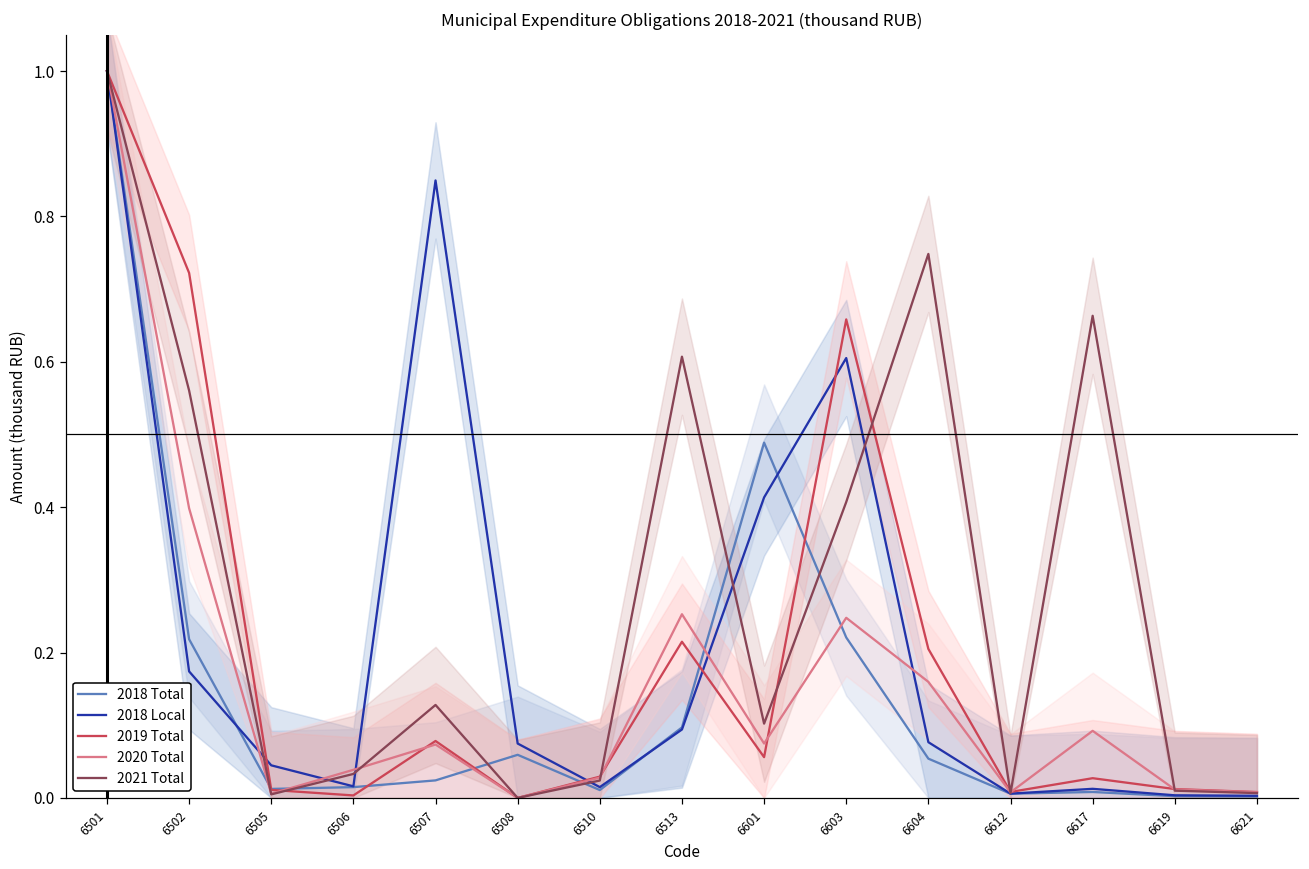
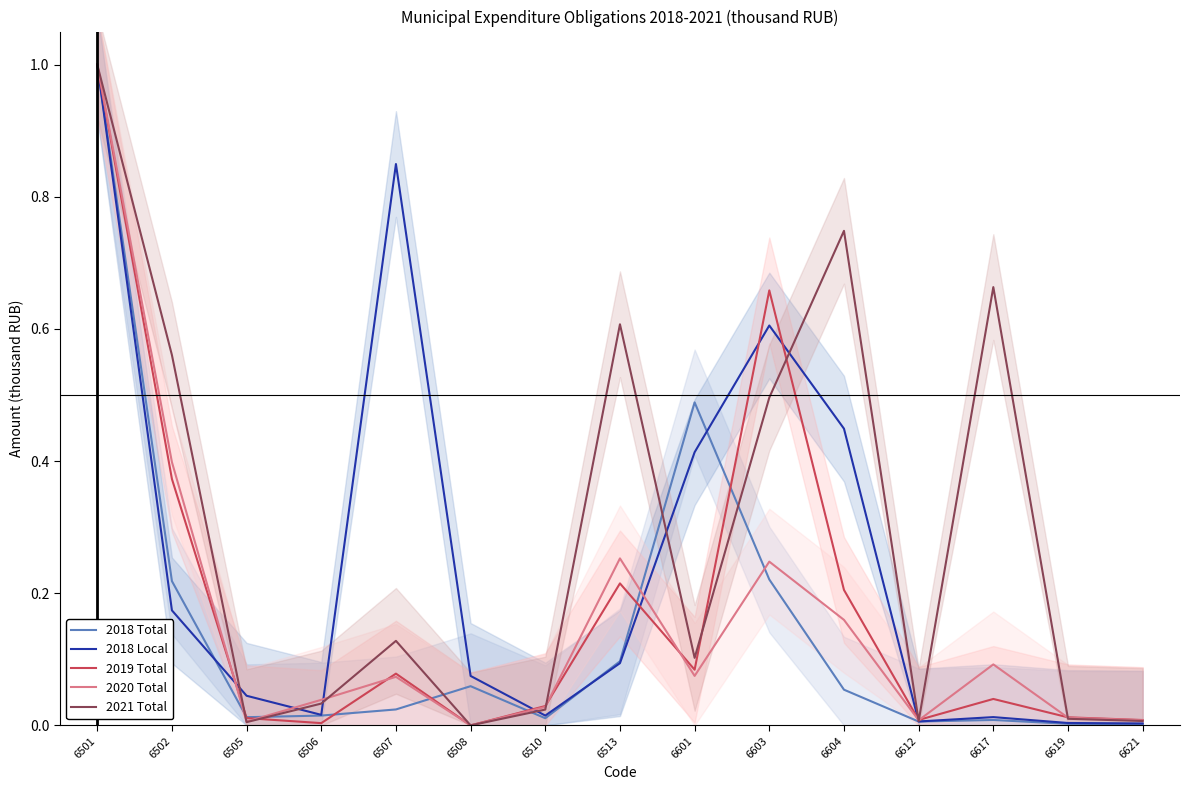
2019 Total, 6502: 0.72 -> 0.37
2019 Total, 6601: 0.06 -> 0.08
2021 Total, 6603: 0.41 -> 0.50
2018 Local, 6604: 0.08 -> 0.45
2019 Total, 6617: 0.03 -> 0.04
